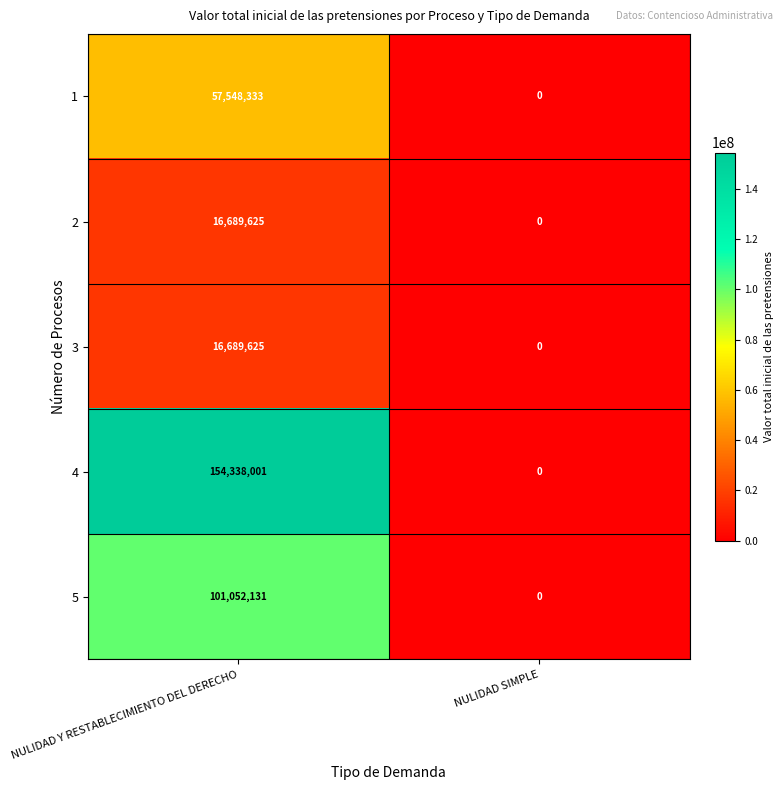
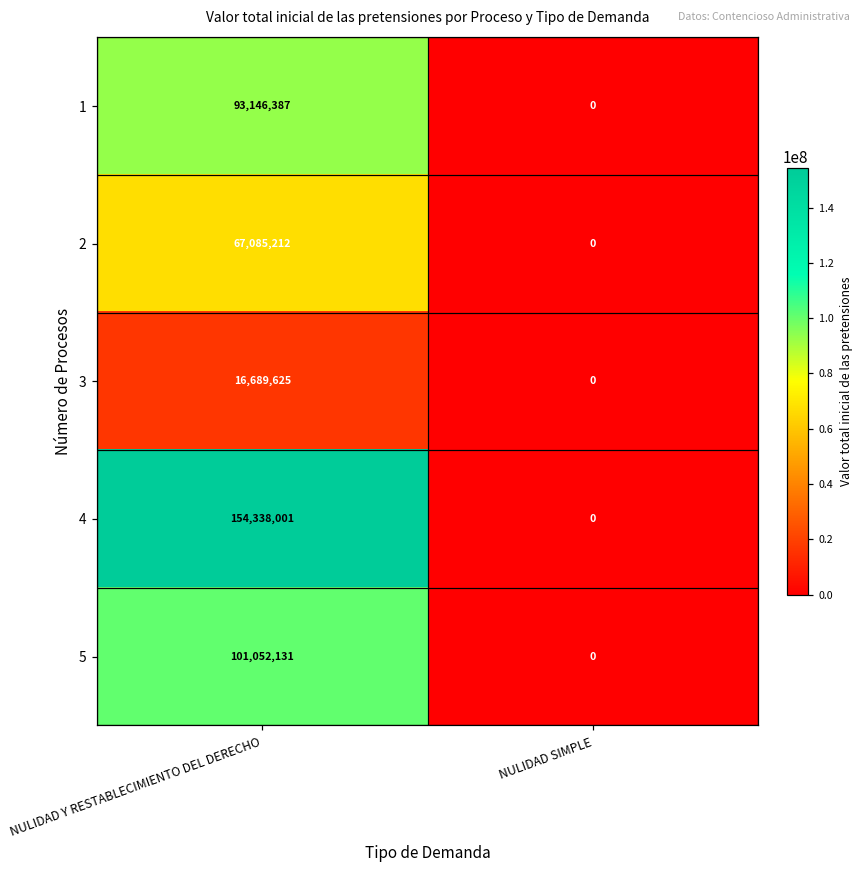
1, NULIDAD Y RESTABLECIMIENTO DEL DERECHO: 57,548,333 -> 93,146,387
2, NULIDAD Y RESTABLECIMIENTO DEL DERECHO: 16,689,625 -> 67,085,212
